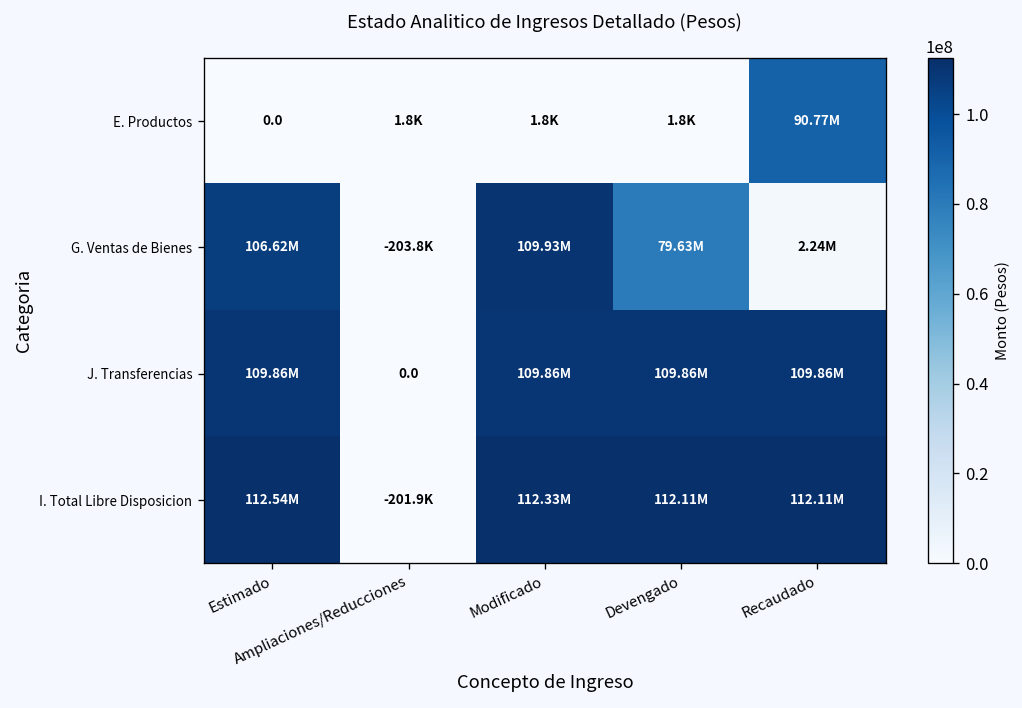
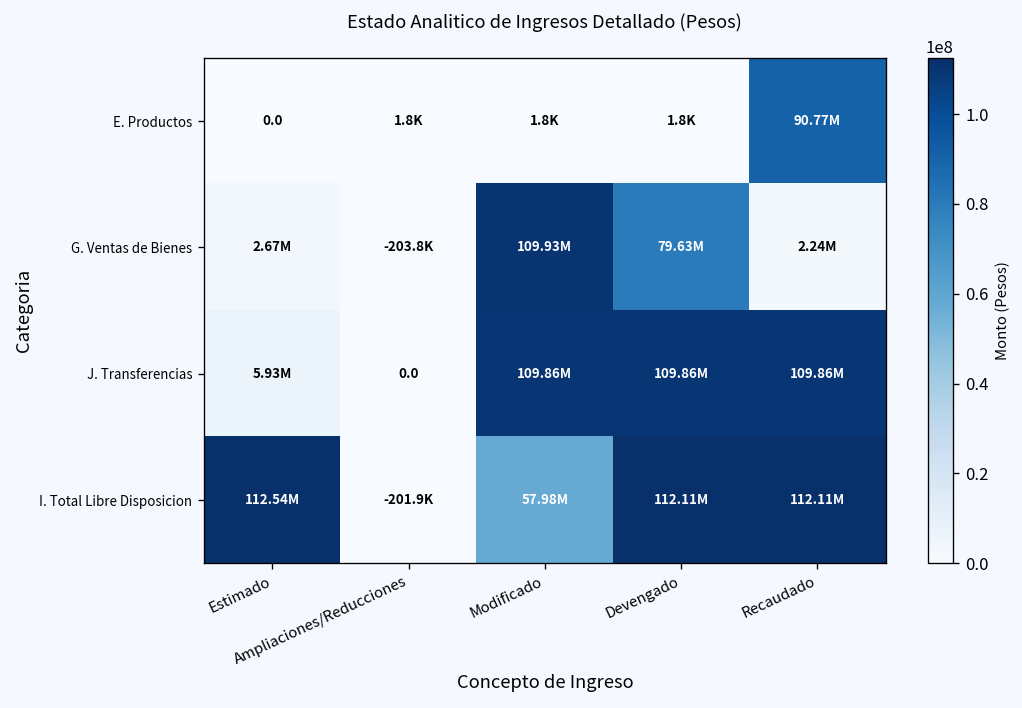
G. Ventas de Bienes, Estimado: 106.62M -> 2.67M
J. Transferencias, Estimado: 109.86M -> 5.93M
I. Total Libre Disposicion, Modificado: 112.33M -> 57.98M
